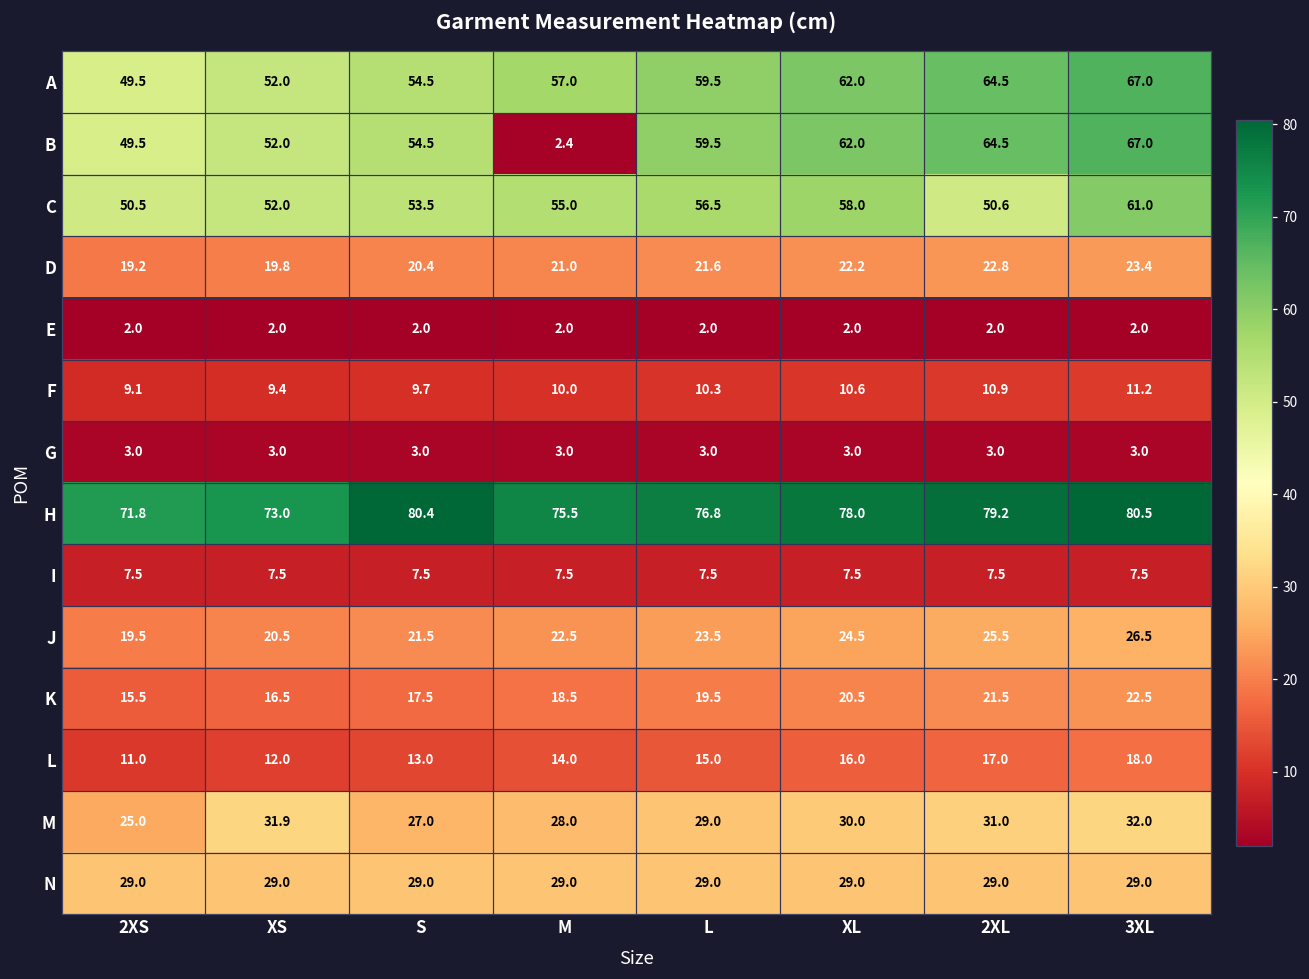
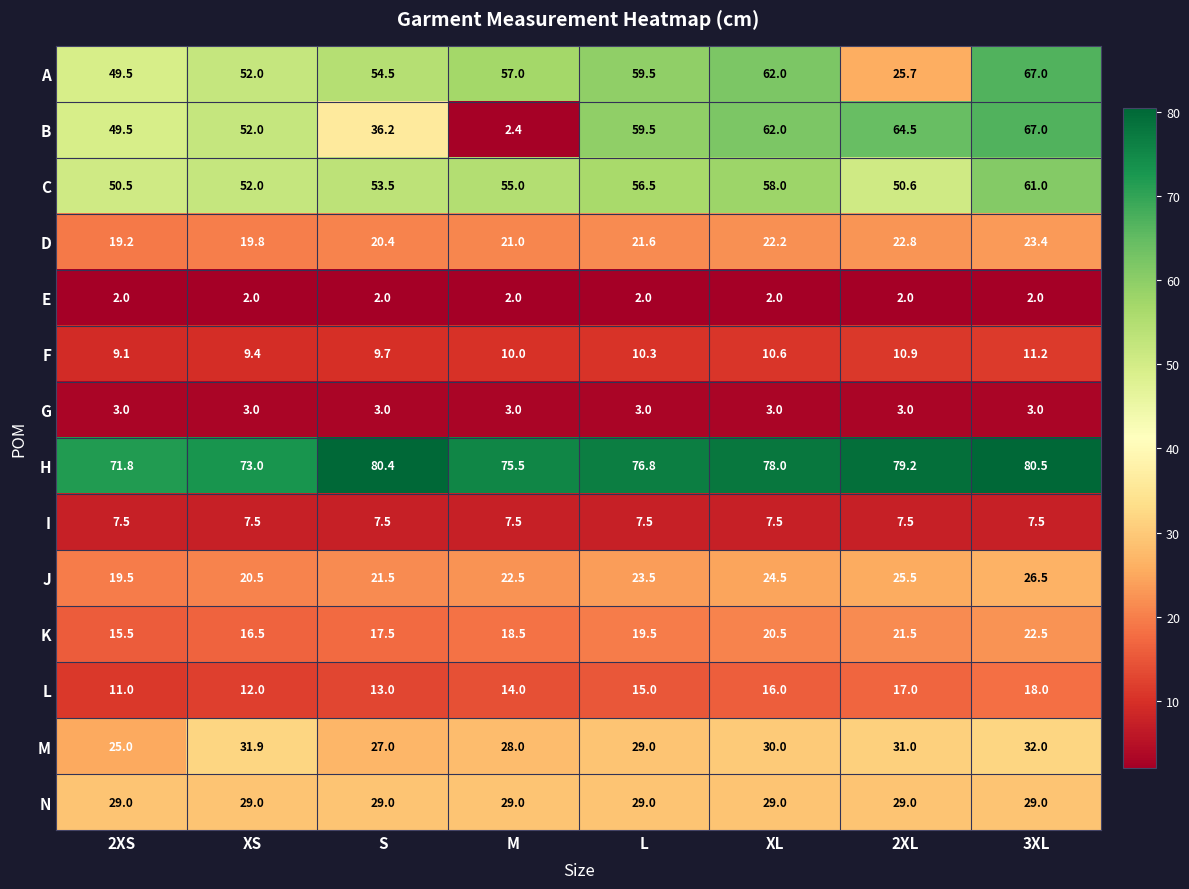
A, 2XL: 64.5 -> 25.7
B, S: 54.5 -> 36.2
